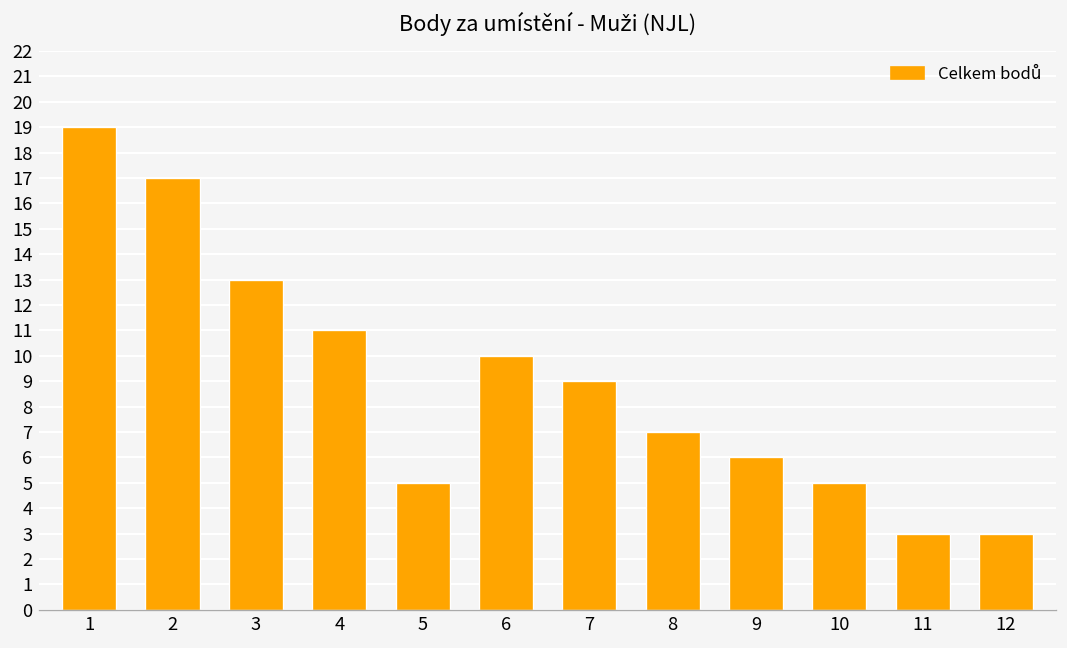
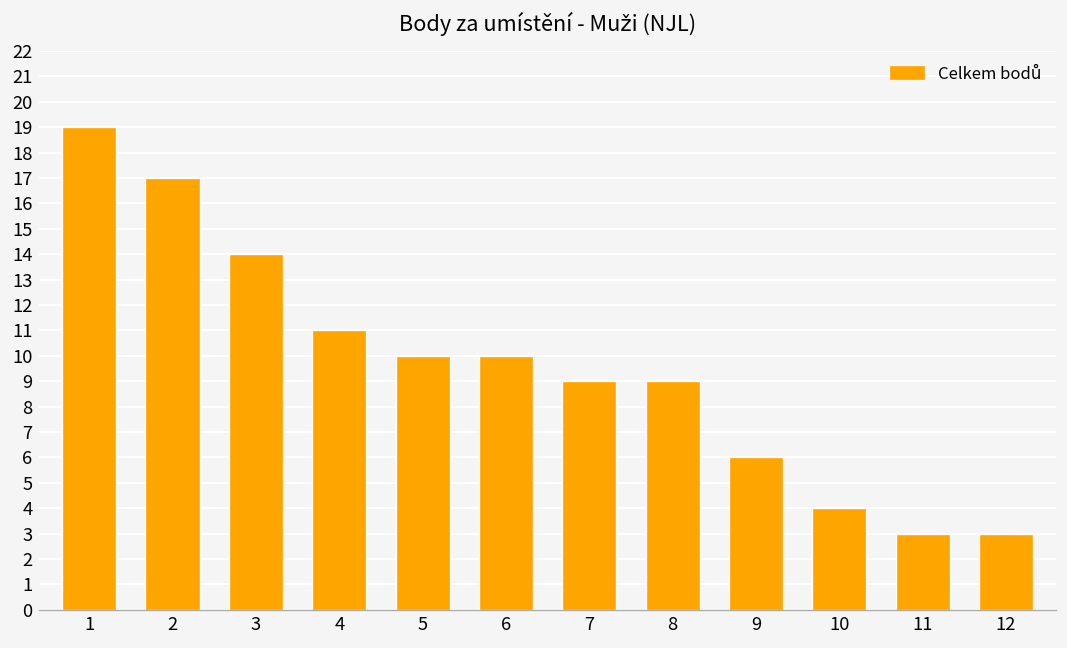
3: 13 -> 14
5: 5 -> 10
8: 7 -> 9
10: 5 -> 4
